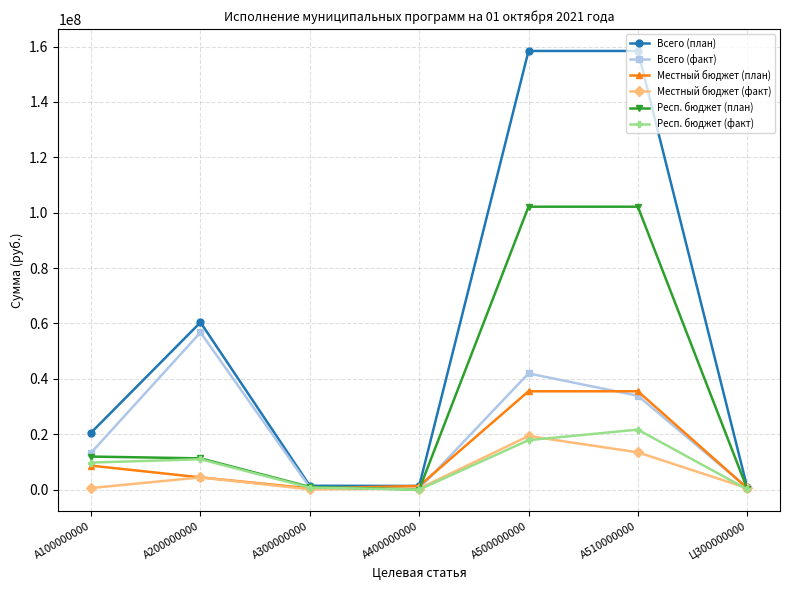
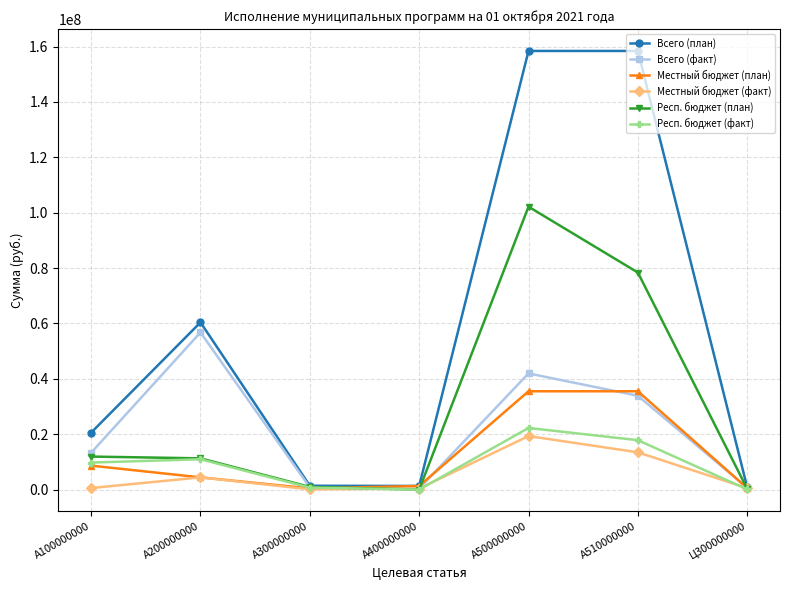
Респ. бюджет (факт), A500000000: 18000000 -> 22000000
Респ. бюджет (план), A510000000: 102000000 -> 78000000
Респ. бюджет (факт), A510000000: 22000000 -> 18000000
